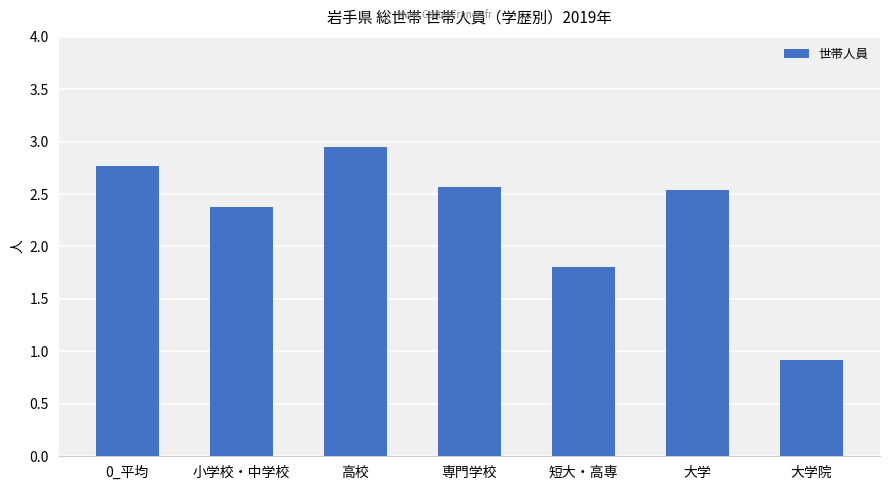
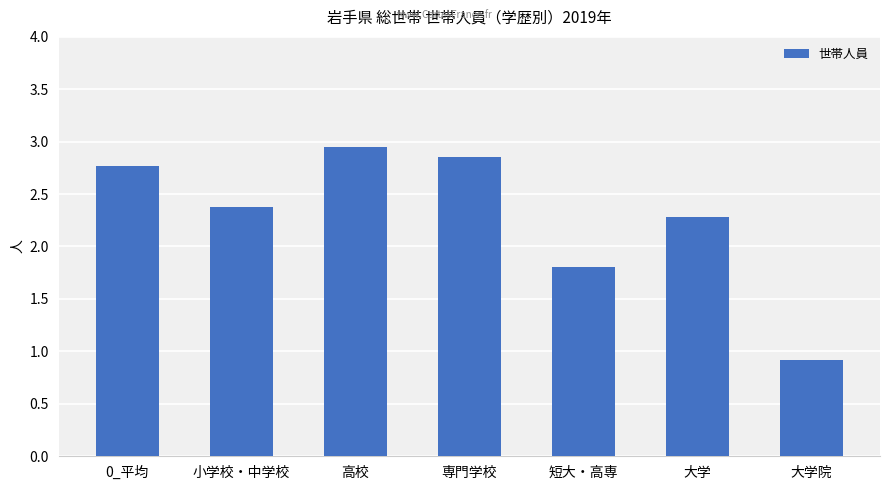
専門学校: 2.57 -> 2.85
大学: 2.54 -> 2.28
